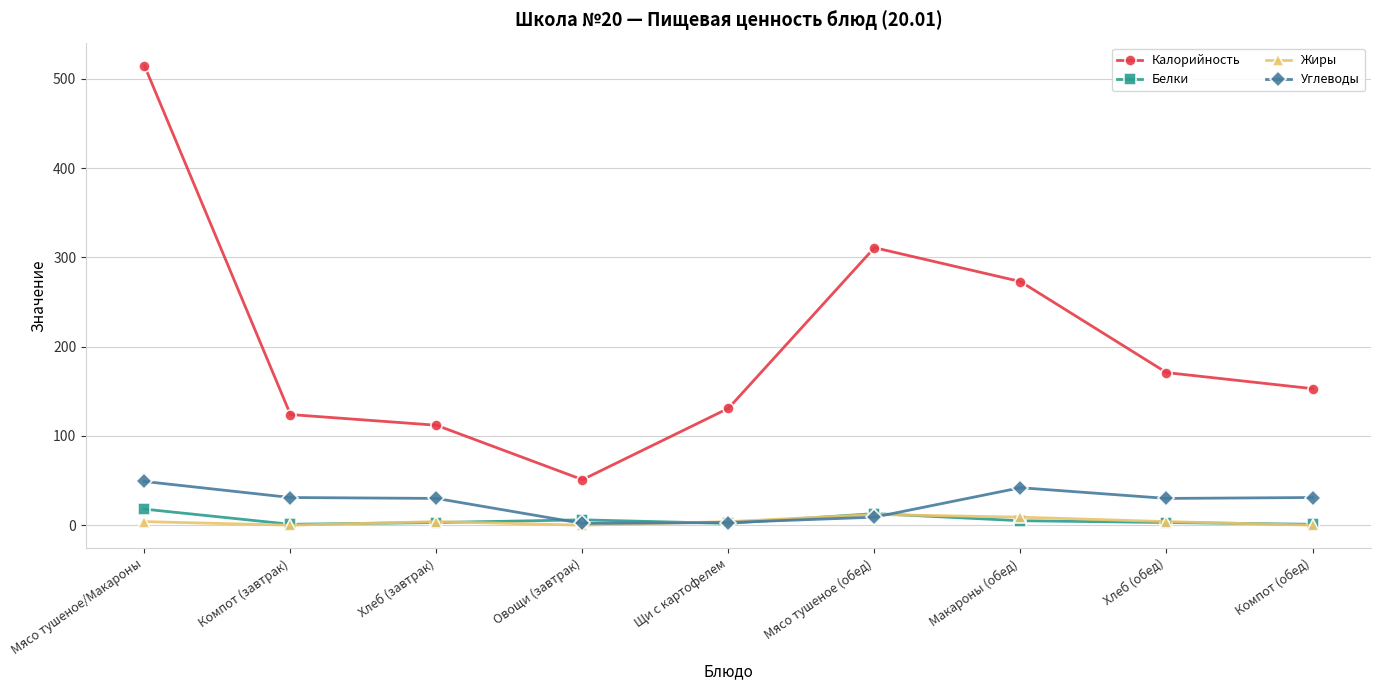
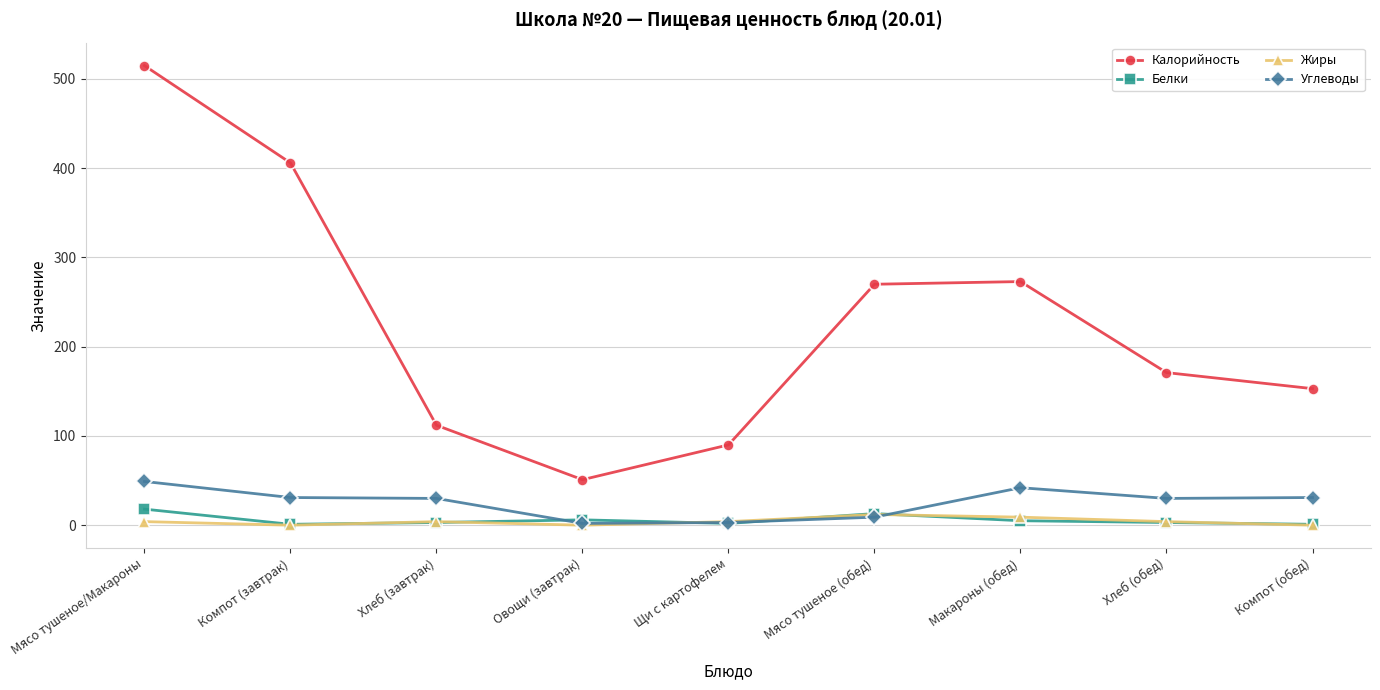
Калорийность, Компот (завтрак): 120 -> 410
Калорийность, Щи с картофелем: 130 -> 90
Калорийность, Мясо тушеное (обед): 310 -> 270
